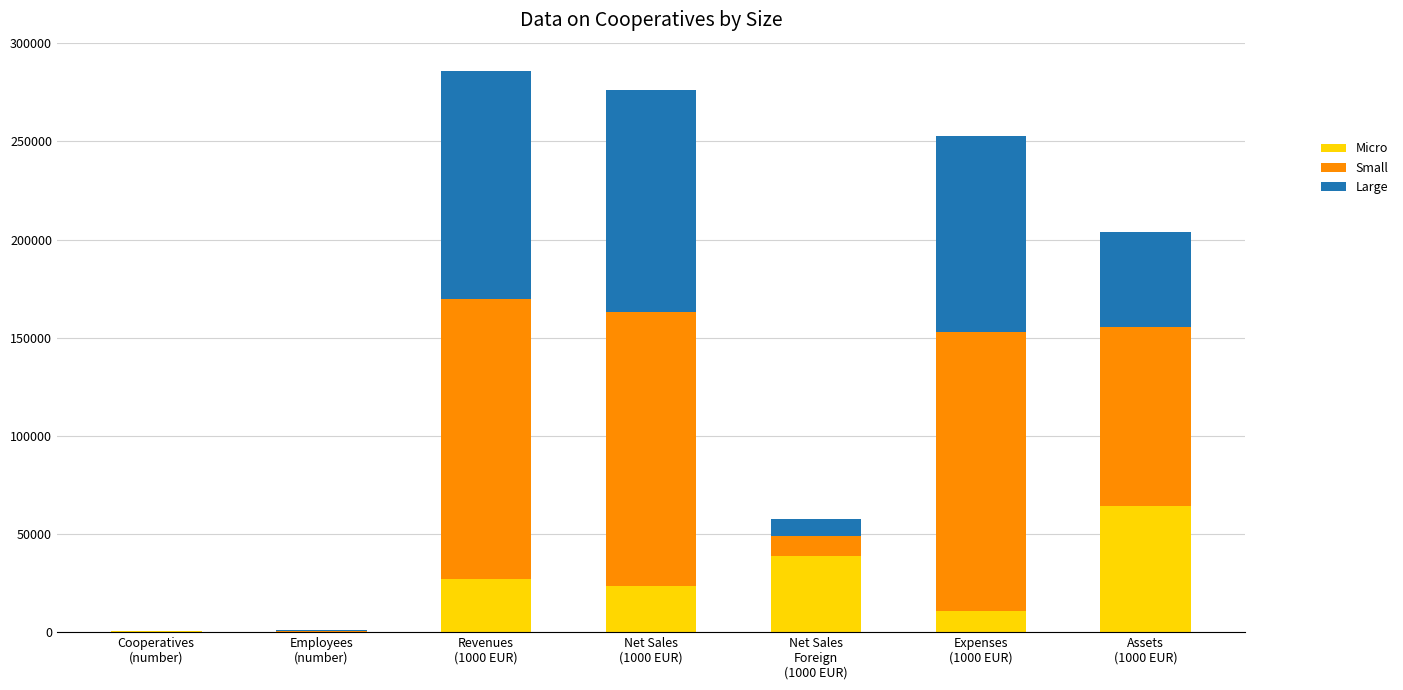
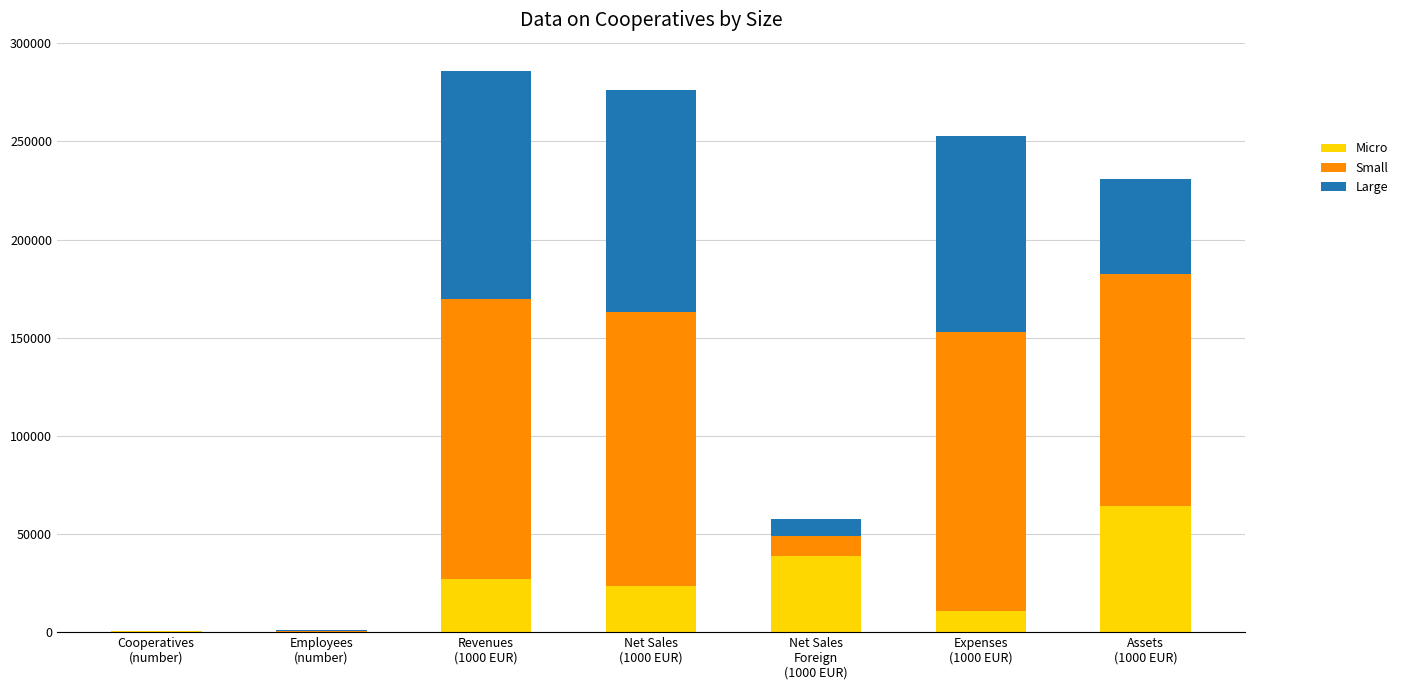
Small, Assets (1000 EUR): 91000 -> 118000
